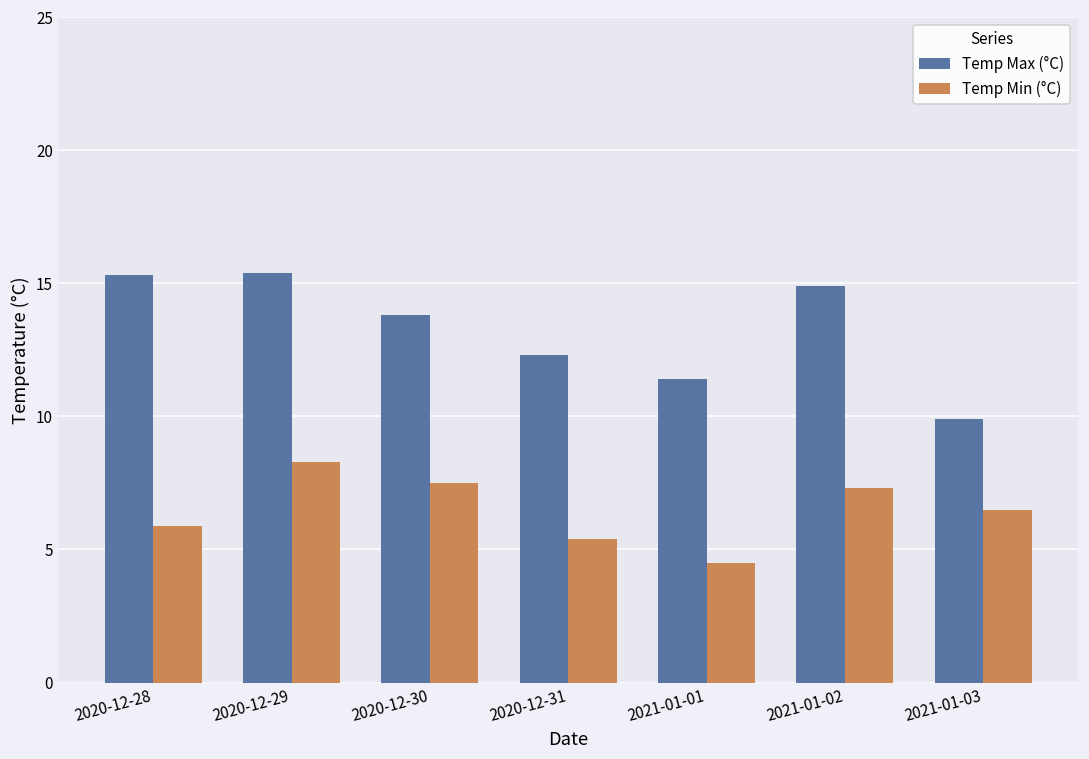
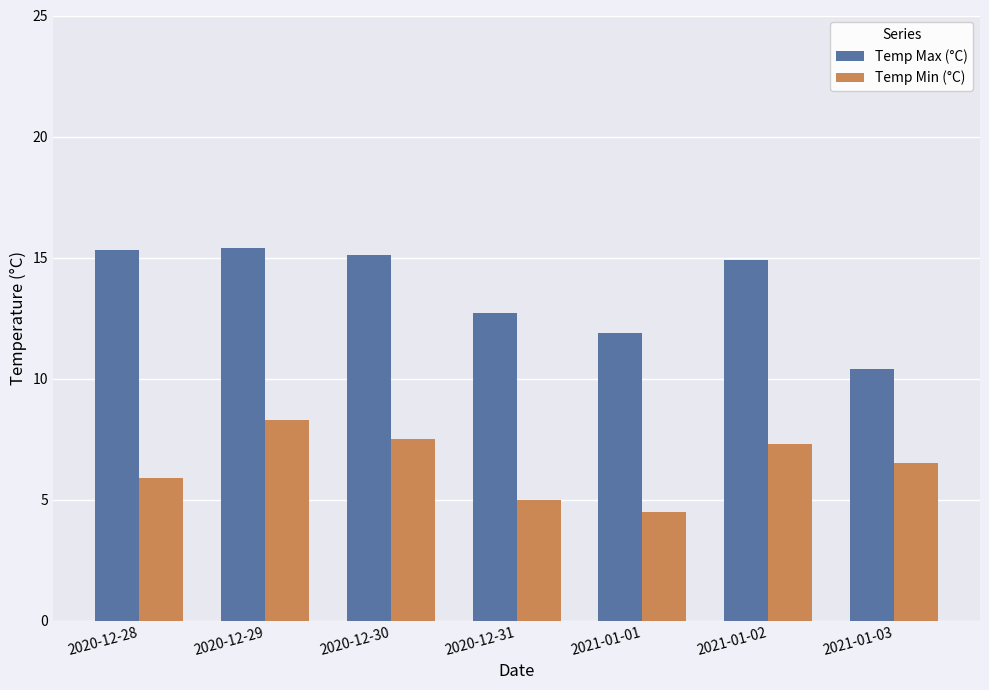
Temp Max (°C), 2020-12-30: 13.8 -> 15.1
Temp Max (°C), 2020-12-31: 12.3 -> 12.7
Temp Min (°C), 2020-12-31: 5.4 -> 5.0
Temp Max (°C), 2021-01-01: 11.4 -> 11.9
Temp Max (°C), 2021-01-03: 9.9 -> 10.4
